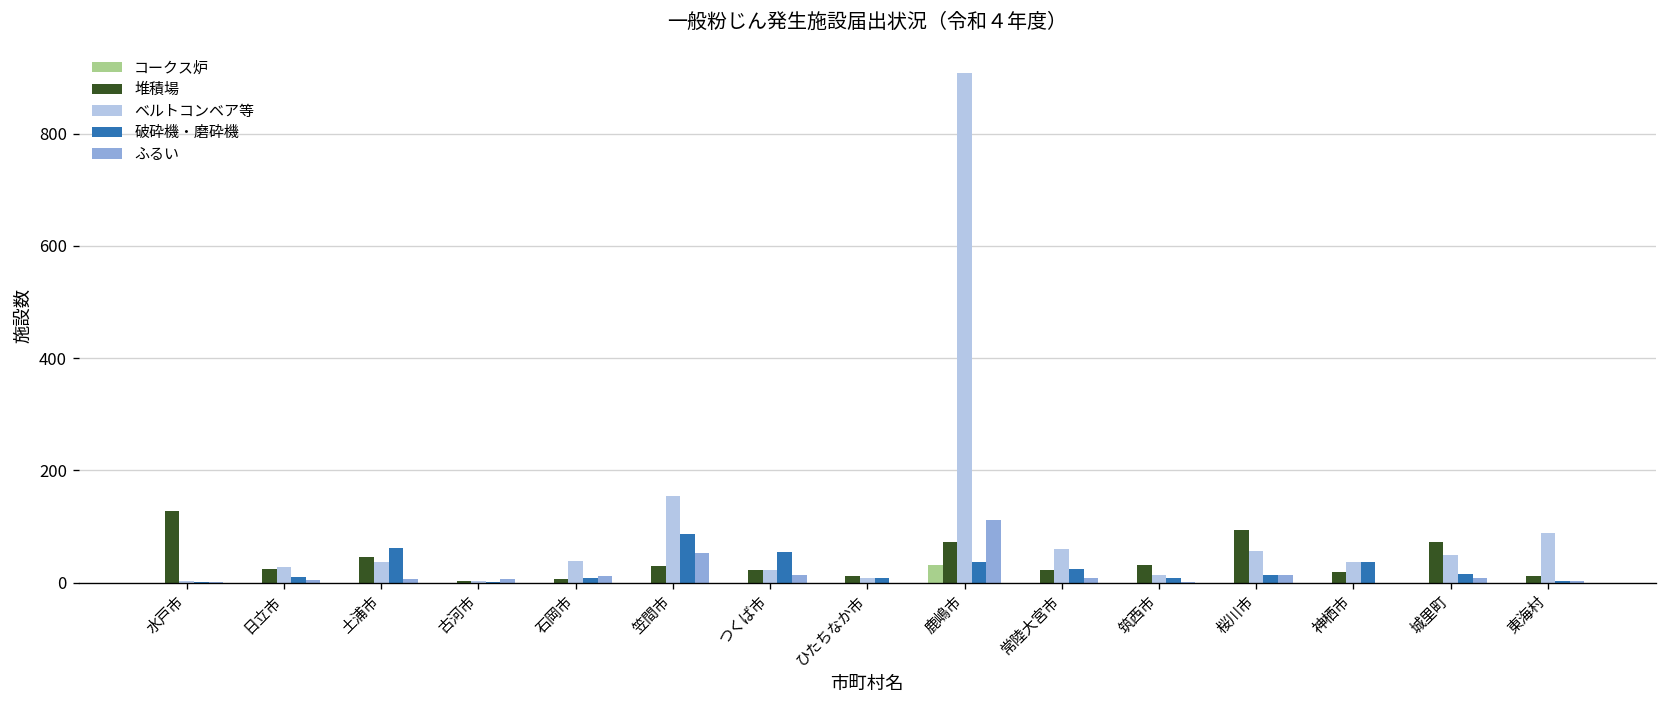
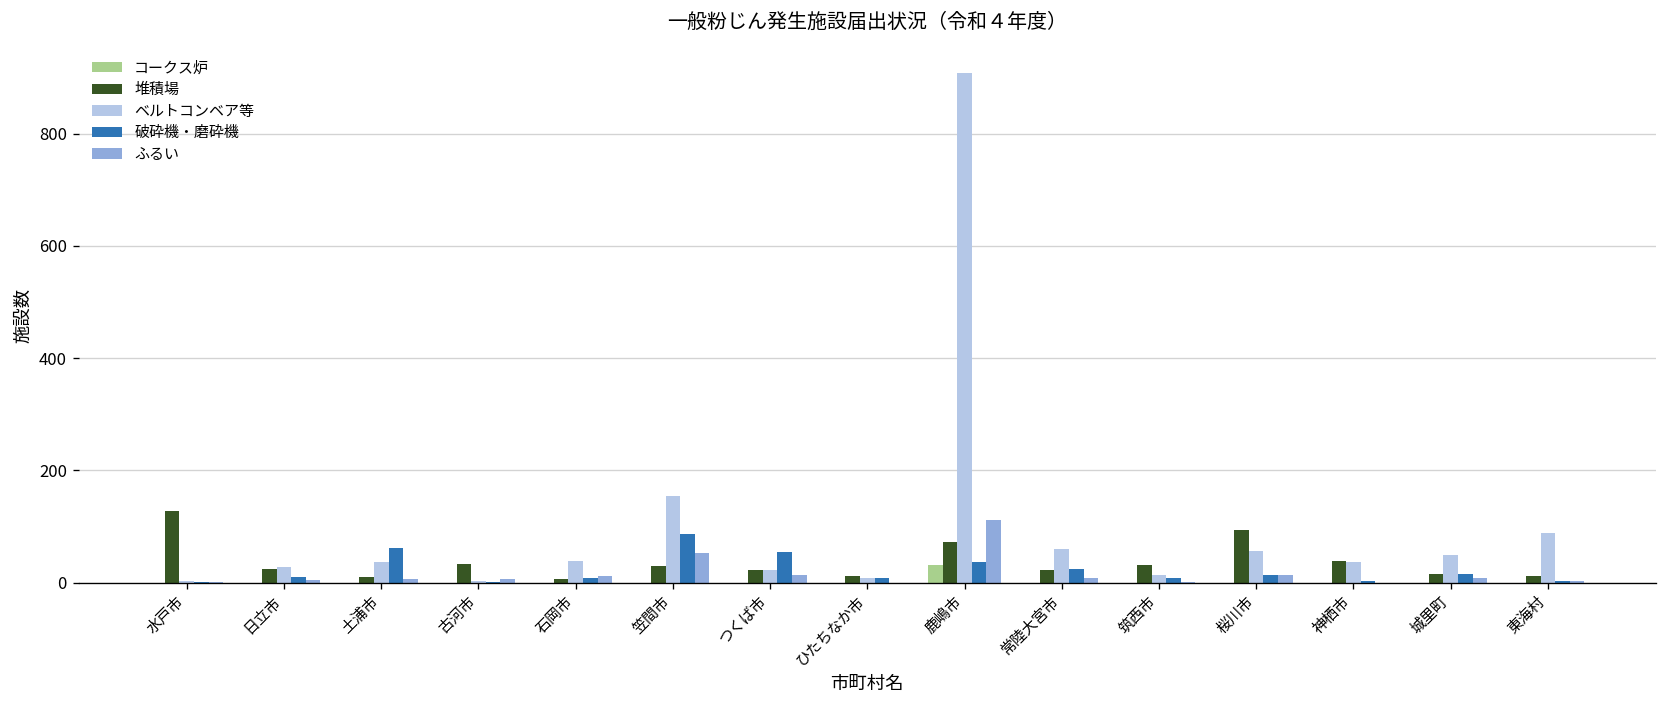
堆積場, 土浦市: 50 -> 10
堆積場, 古河市: 0 -> 30
堆積場, 神栖市: 20 -> 40
破砕機・磨砕機, 神栖市: 40 -> 0
堆積場, 城里町: 70 -> 20
